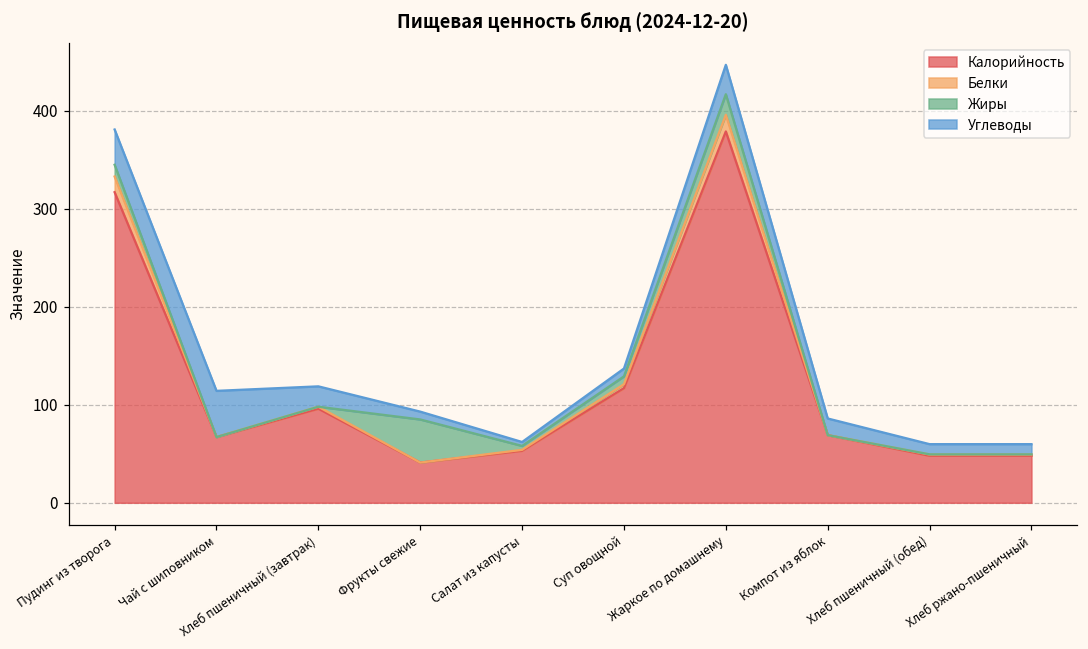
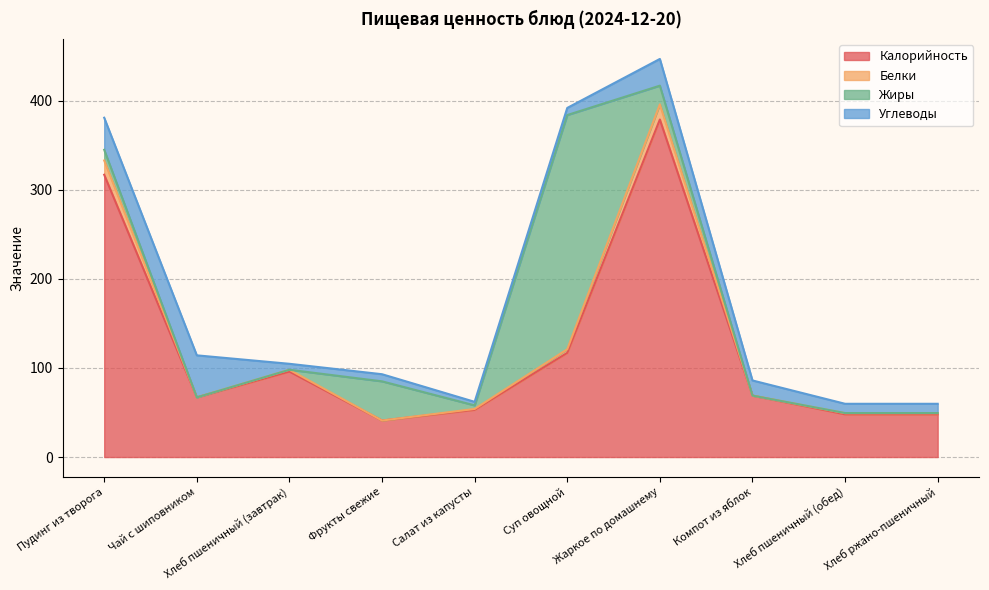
Углеводы, Хлеб пшеничный (завтрак): 20 -> 10
Жиры, Суп овощной: 10 -> 260
